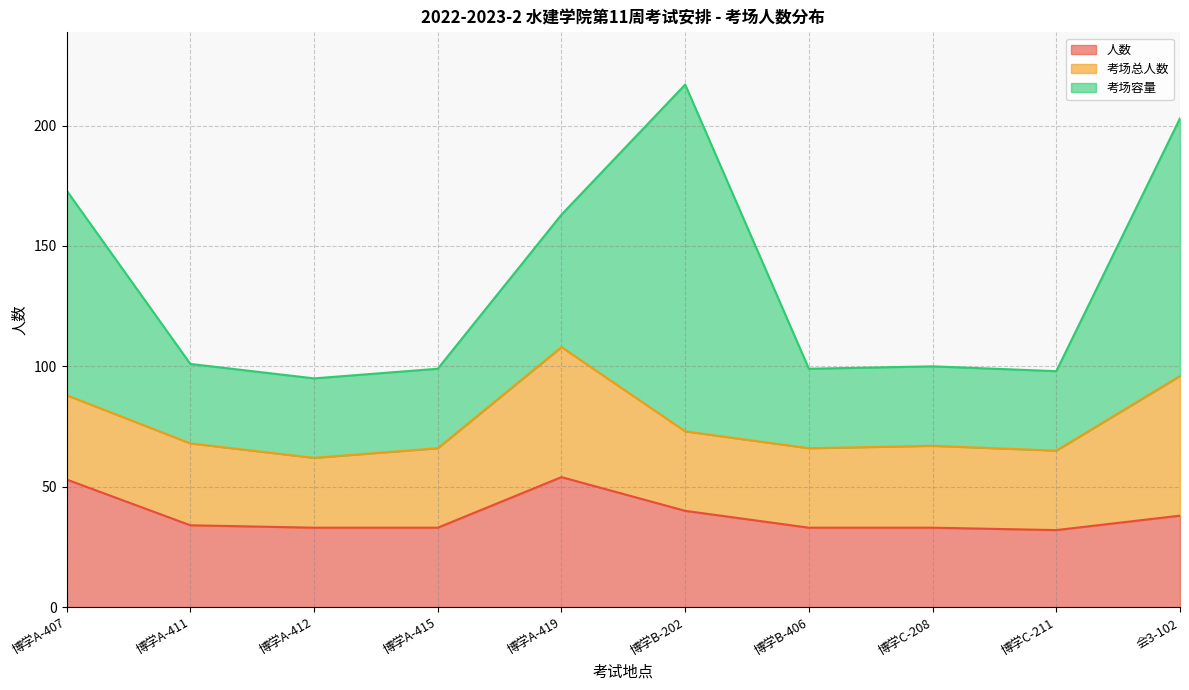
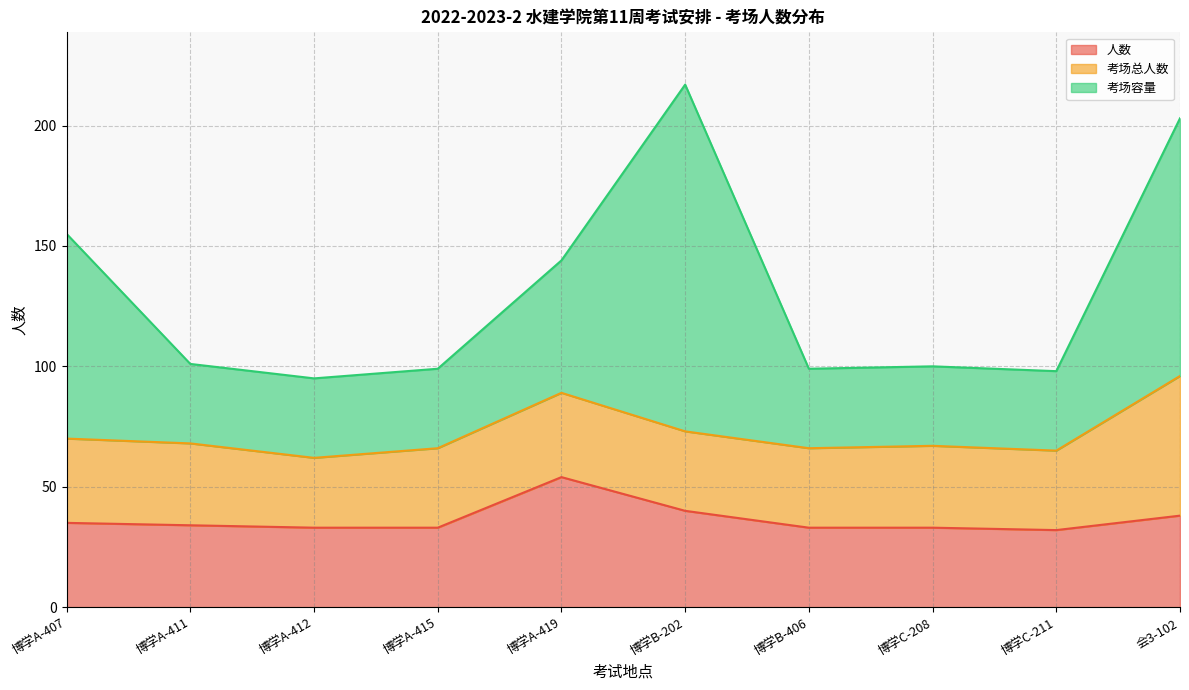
人数, 博学A-407: 53 -> 35
考场总人数, 博学A-419: 54 -> 35
